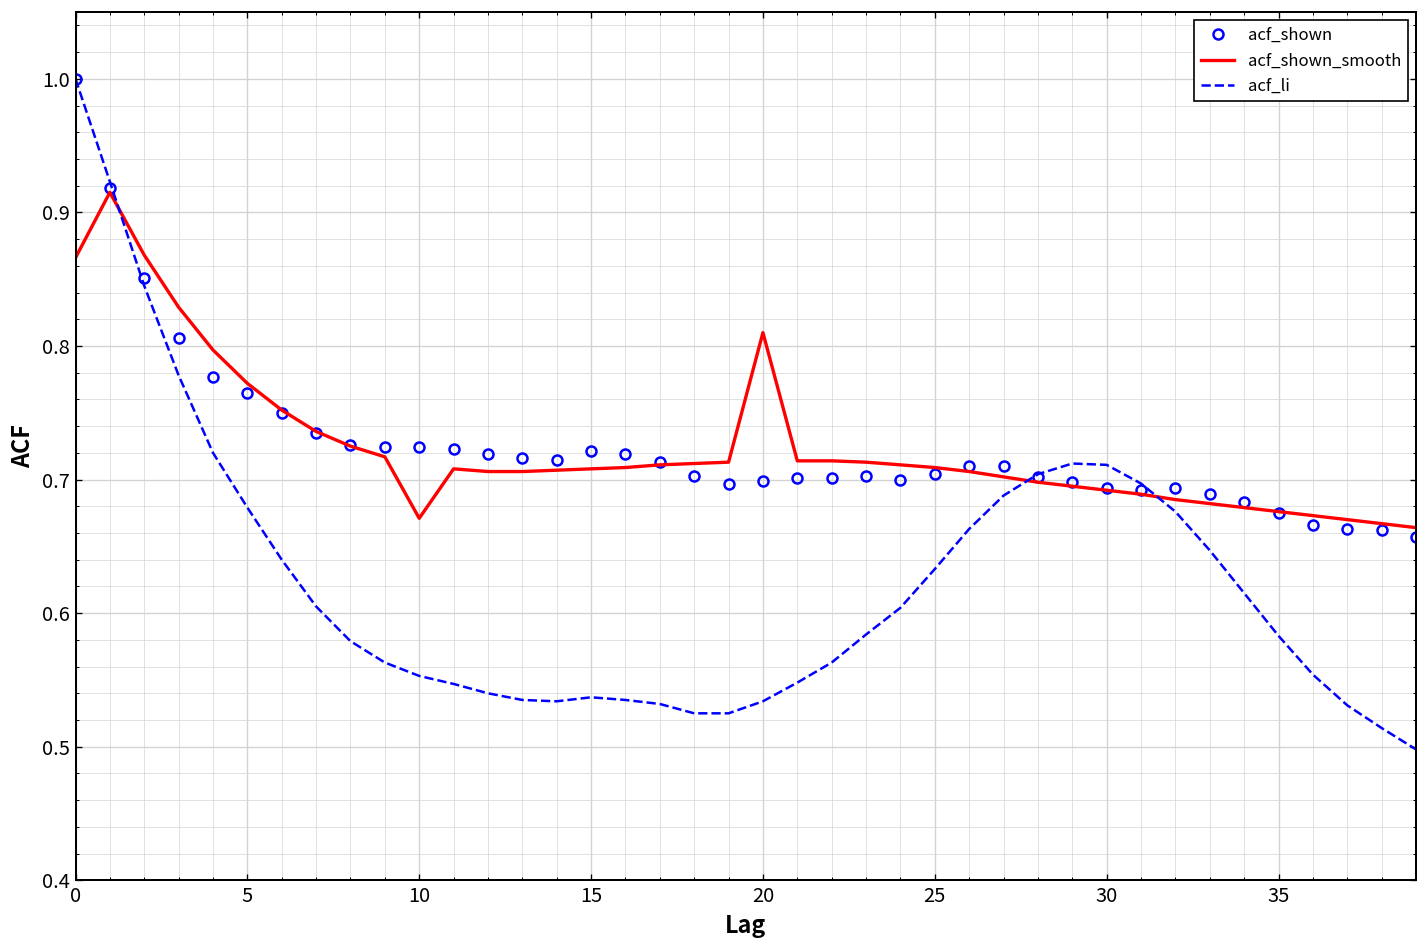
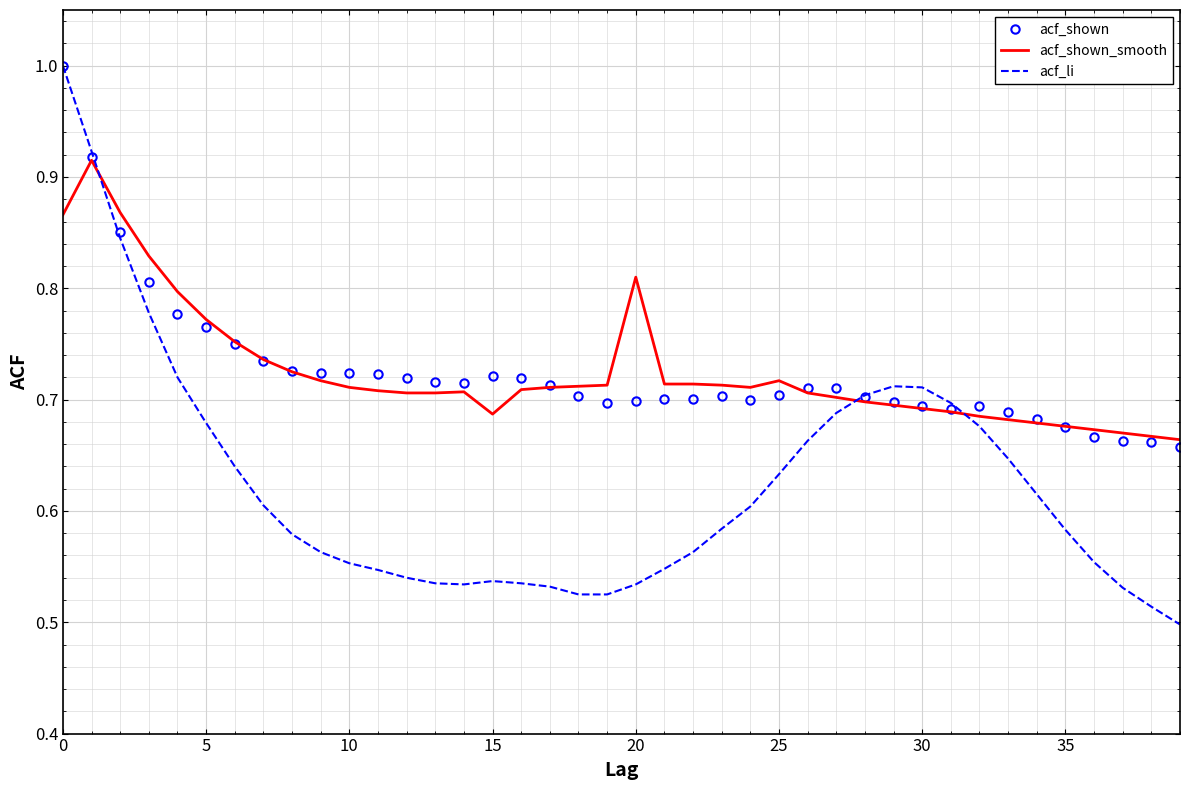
acf_shown_smooth, 10: 0.671 -> 0.711
acf_shown_smooth, 15: 0.708 -> 0.687
acf_shown_smooth, 25: 0.709 -> 0.717
